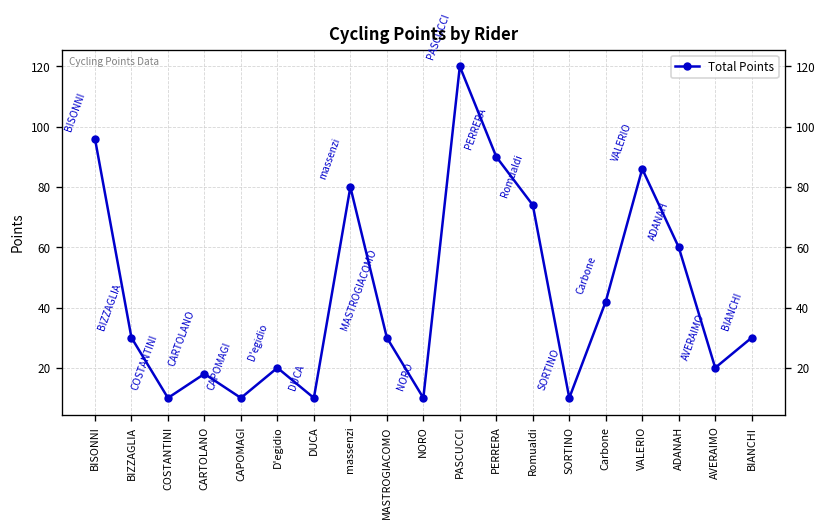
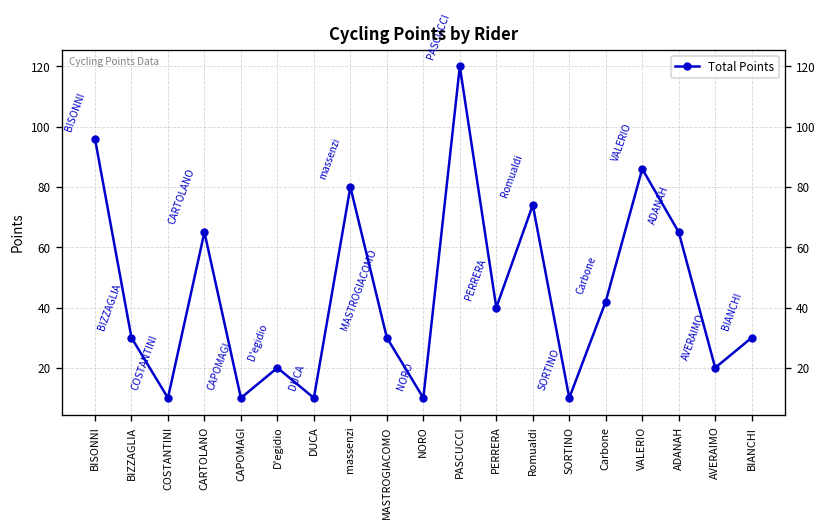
CARTOLANO: 18 -> 65
PERRERA: 90 -> 40
ADANAH: 60 -> 65
